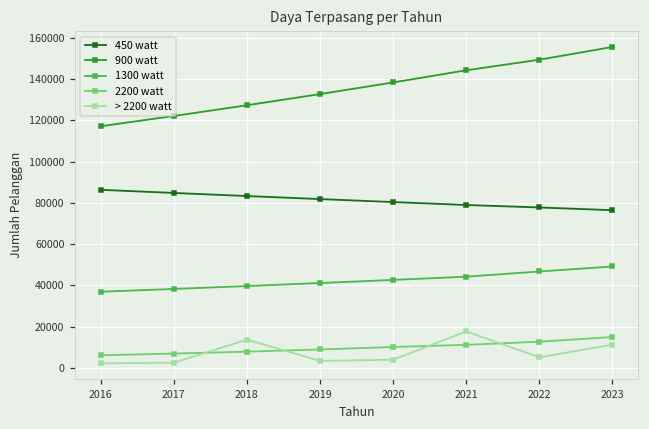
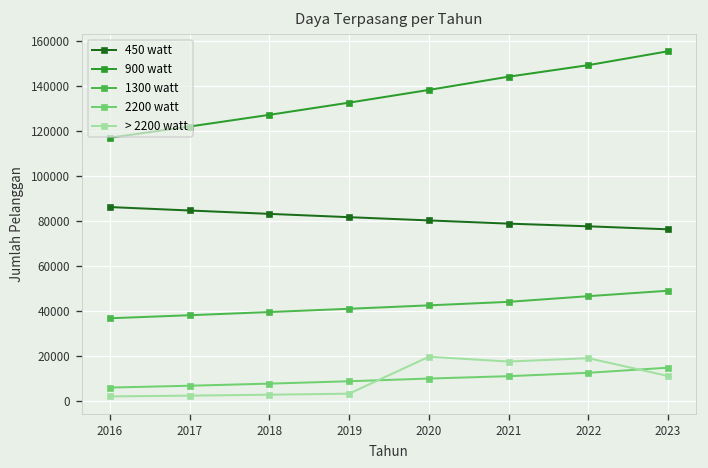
> 2200 watt, 2018: 14000 -> 3000
> 2200 watt, 2020: 4000 -> 20000
> 2200 watt, 2022: 5000 -> 19000
